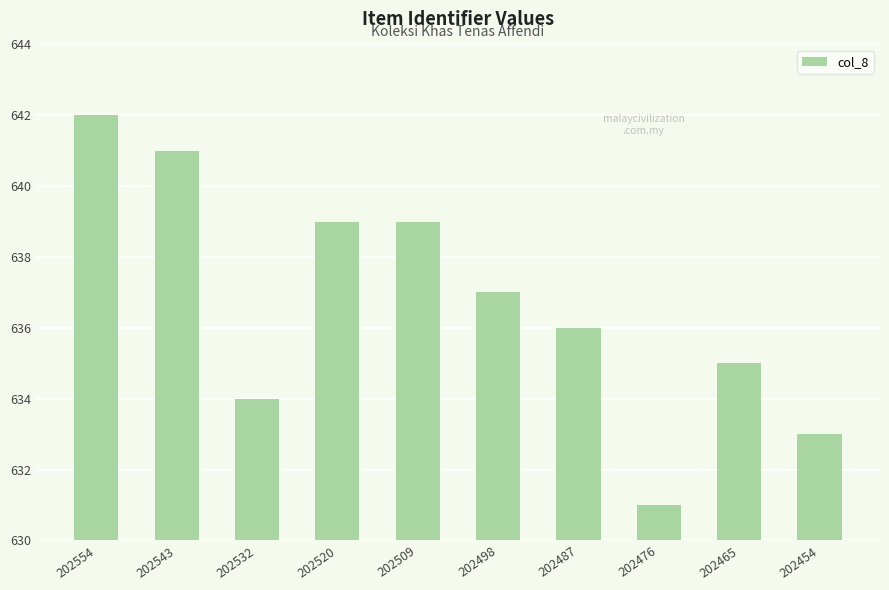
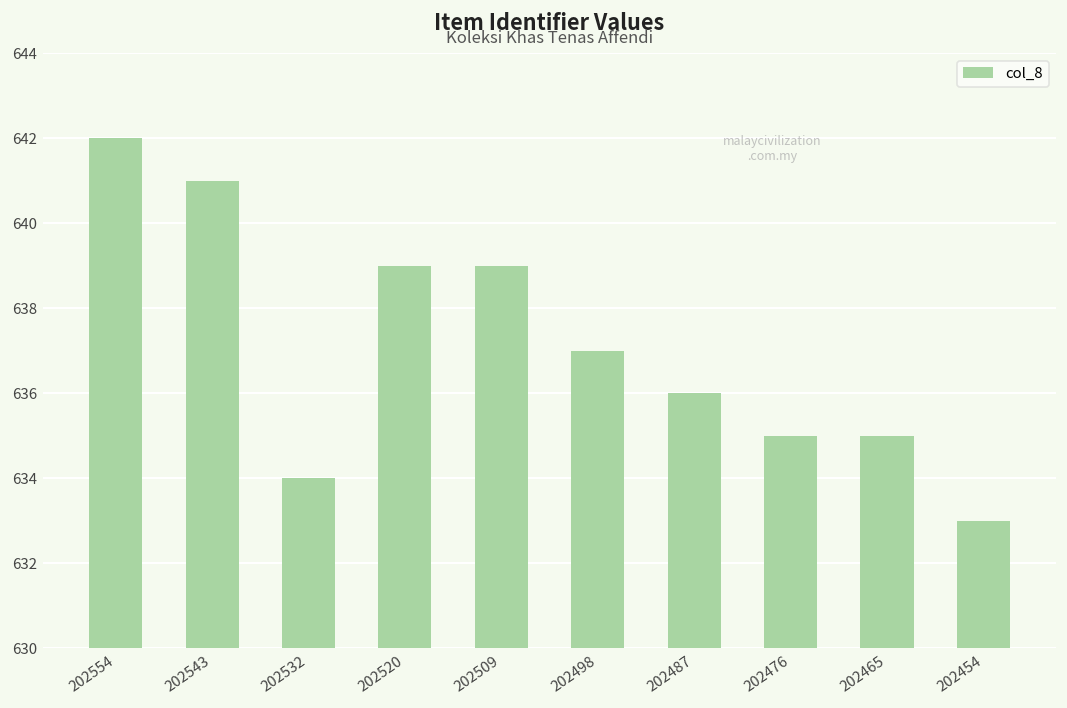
202476: 631 -> 635
